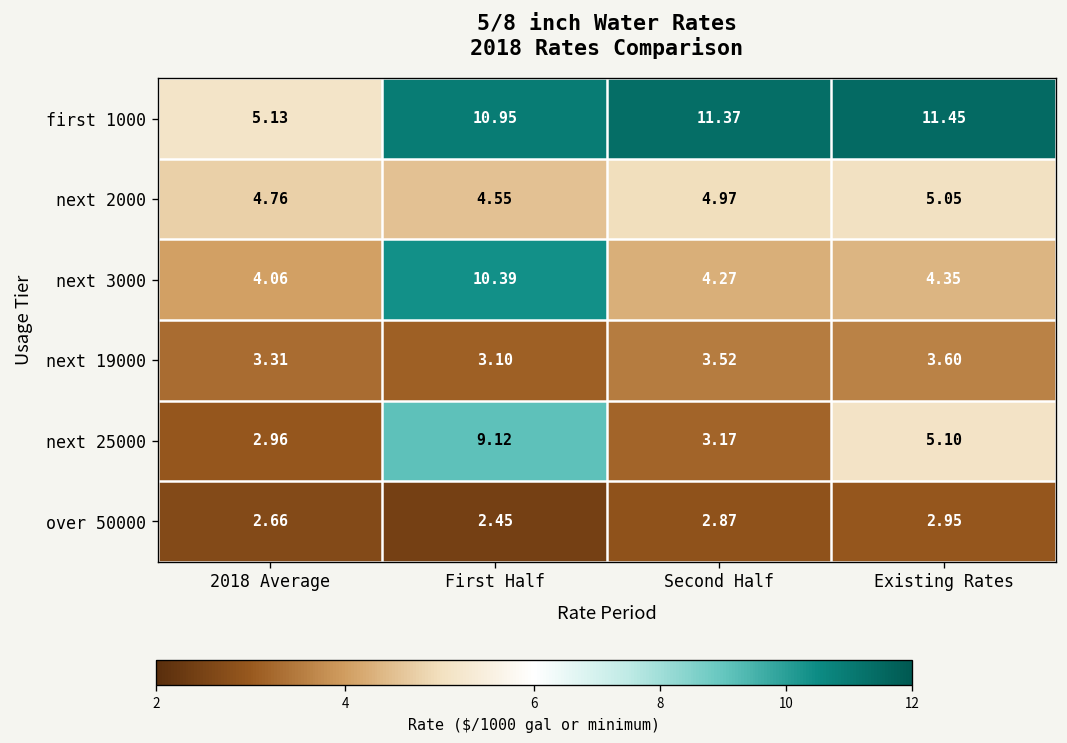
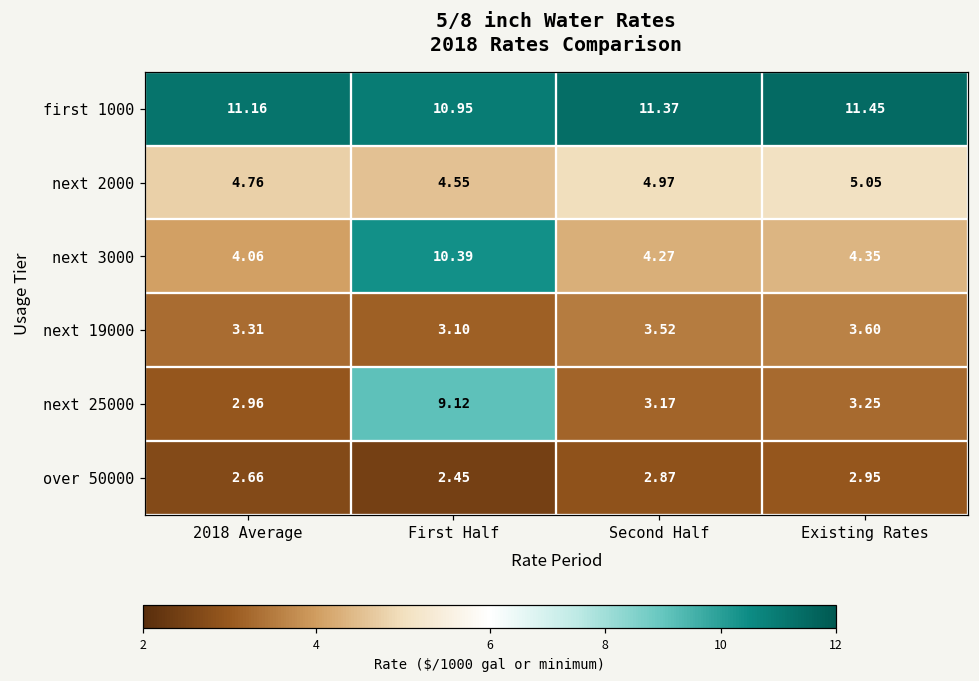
first 1000, 2018 Average: 5.13 -> 11.16
next 25000, Existing Rates: 5.10 -> 3.25
